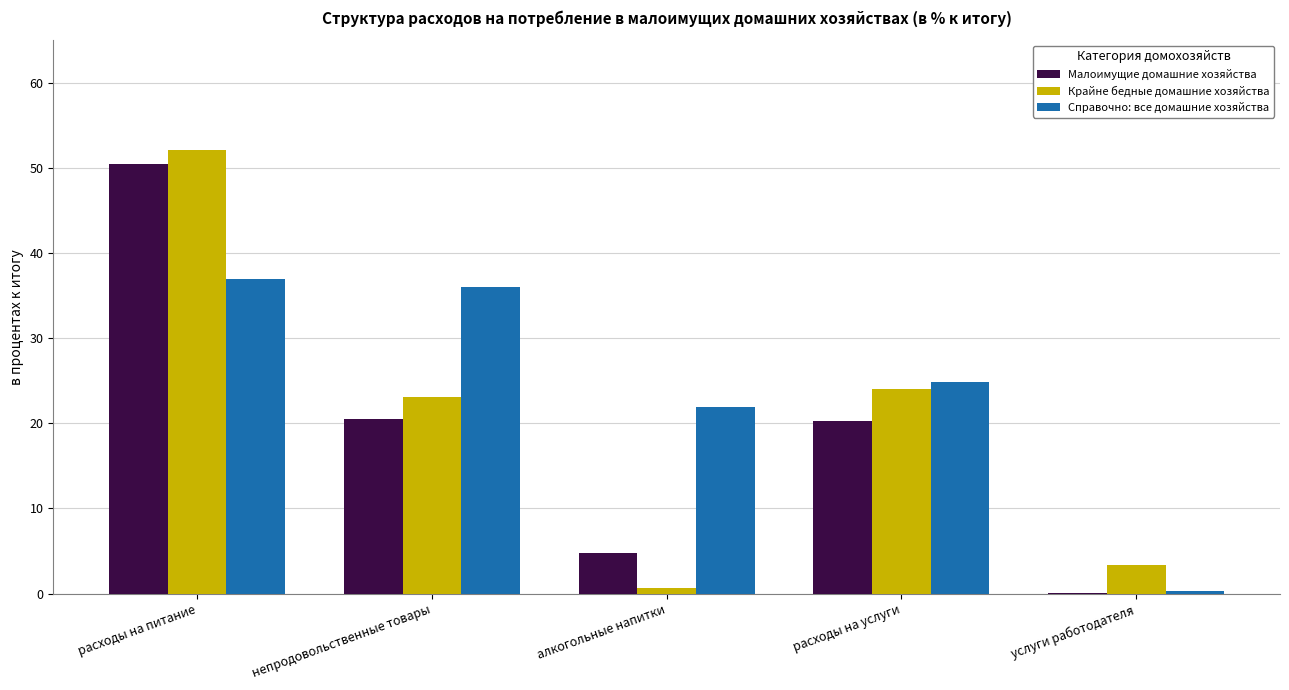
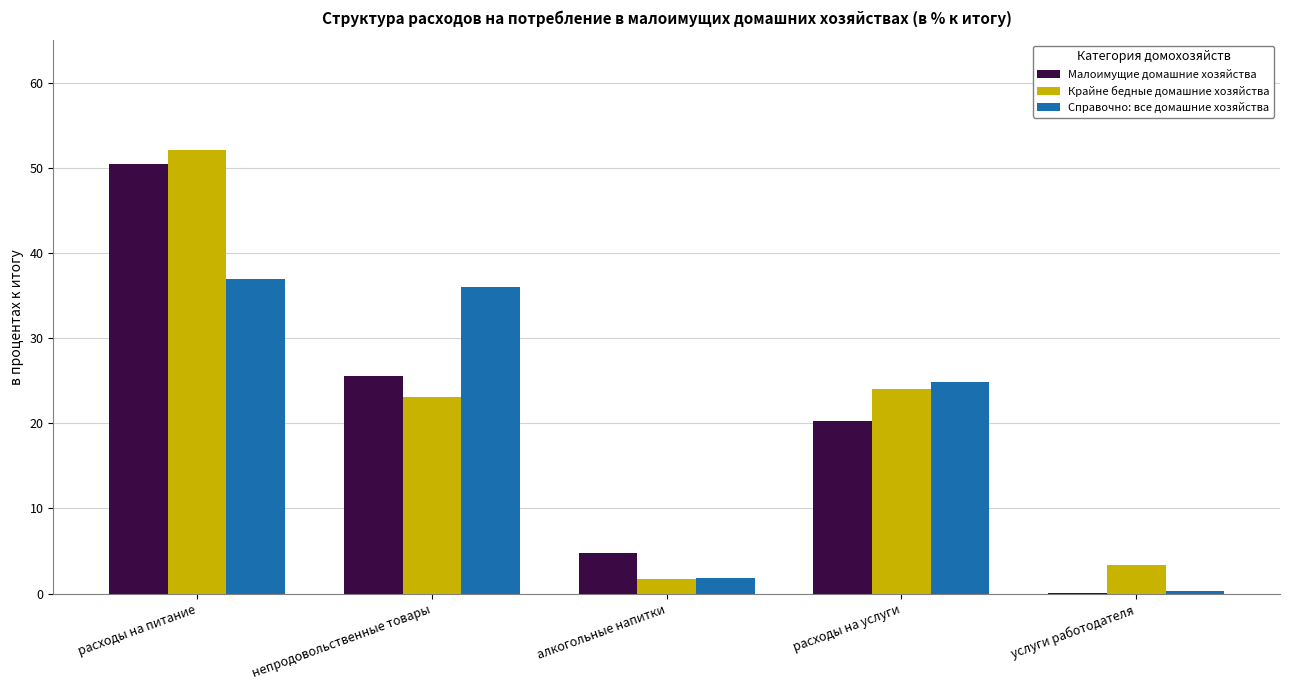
Малоимущие домашние хозяйства, непродовольственные товары: 21 -> 26
Крайне бедные домашние хозяйства, алкогольные напитки: 1 -> 2
Справочно: все домашние хозяйства, алкогольные напитки: 22 -> 2
